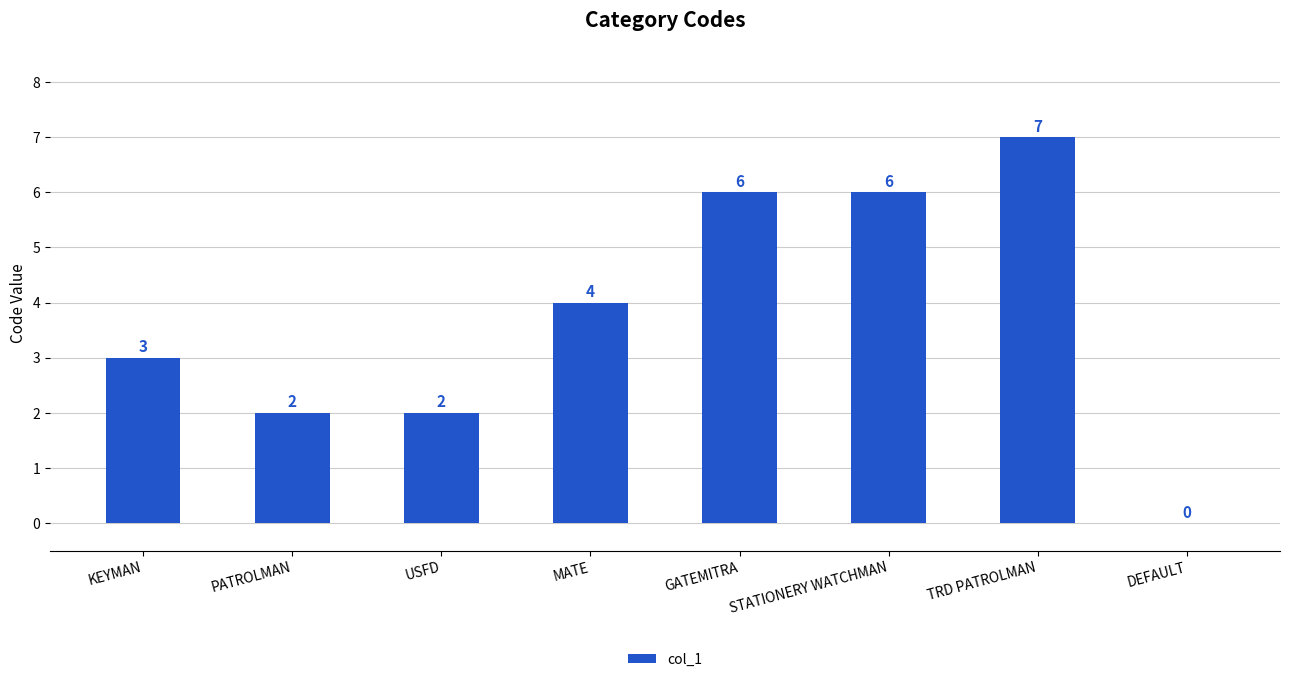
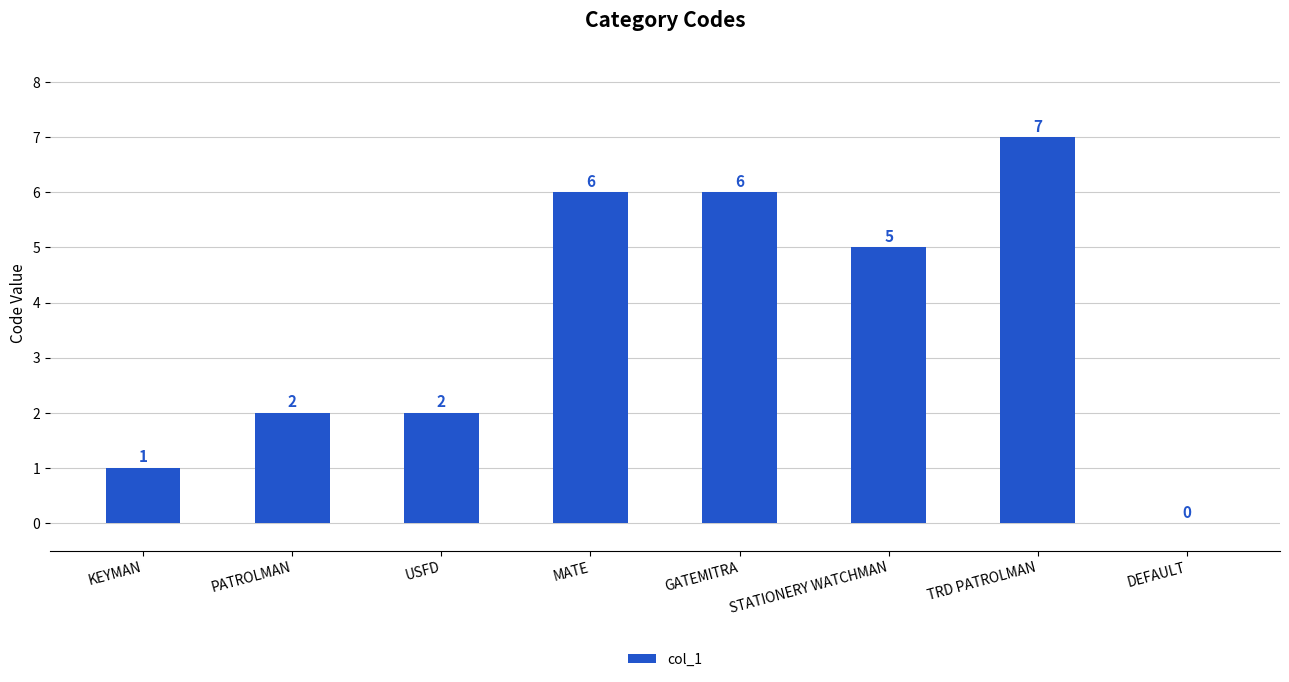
KEYMAN: 3 -> 1
MATE: 4 -> 6
STATIONERY WATCHMAN: 6 -> 5
